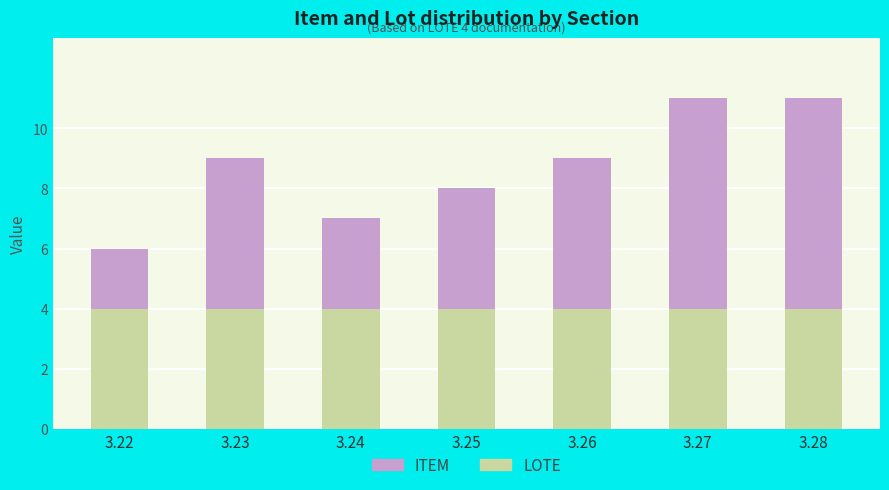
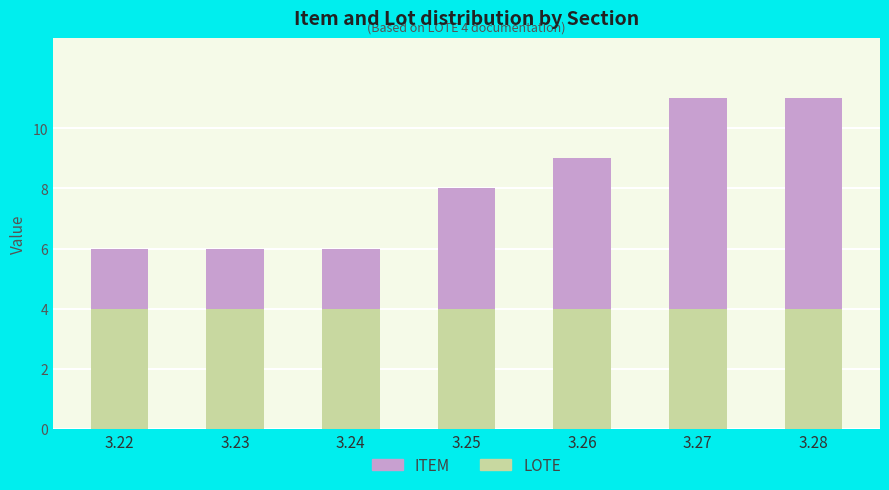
ITEM, 3.23: 5 -> 2
ITEM, 3.24: 3 -> 2
